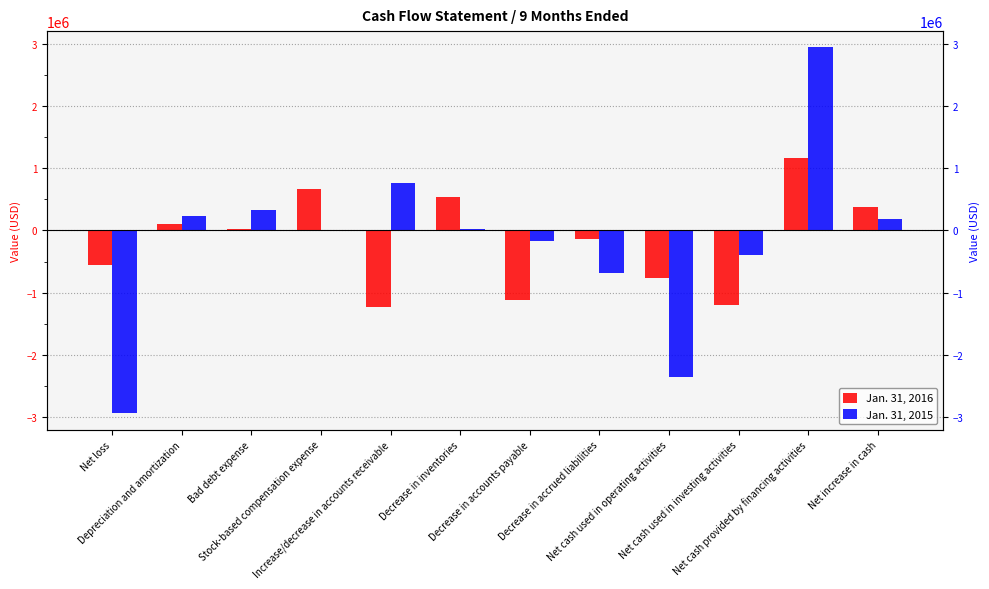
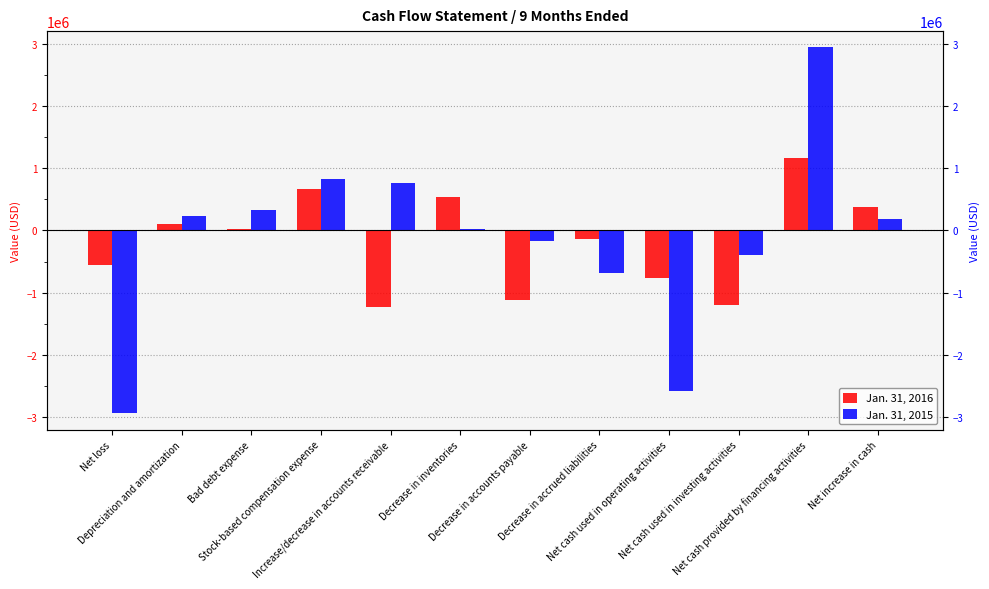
Jan. 31, 2015, Stock-based compensation expense: 0 -> 800000
Jan. 31, 2015, Net cash used in operating activities: -2400000 -> -2600000
